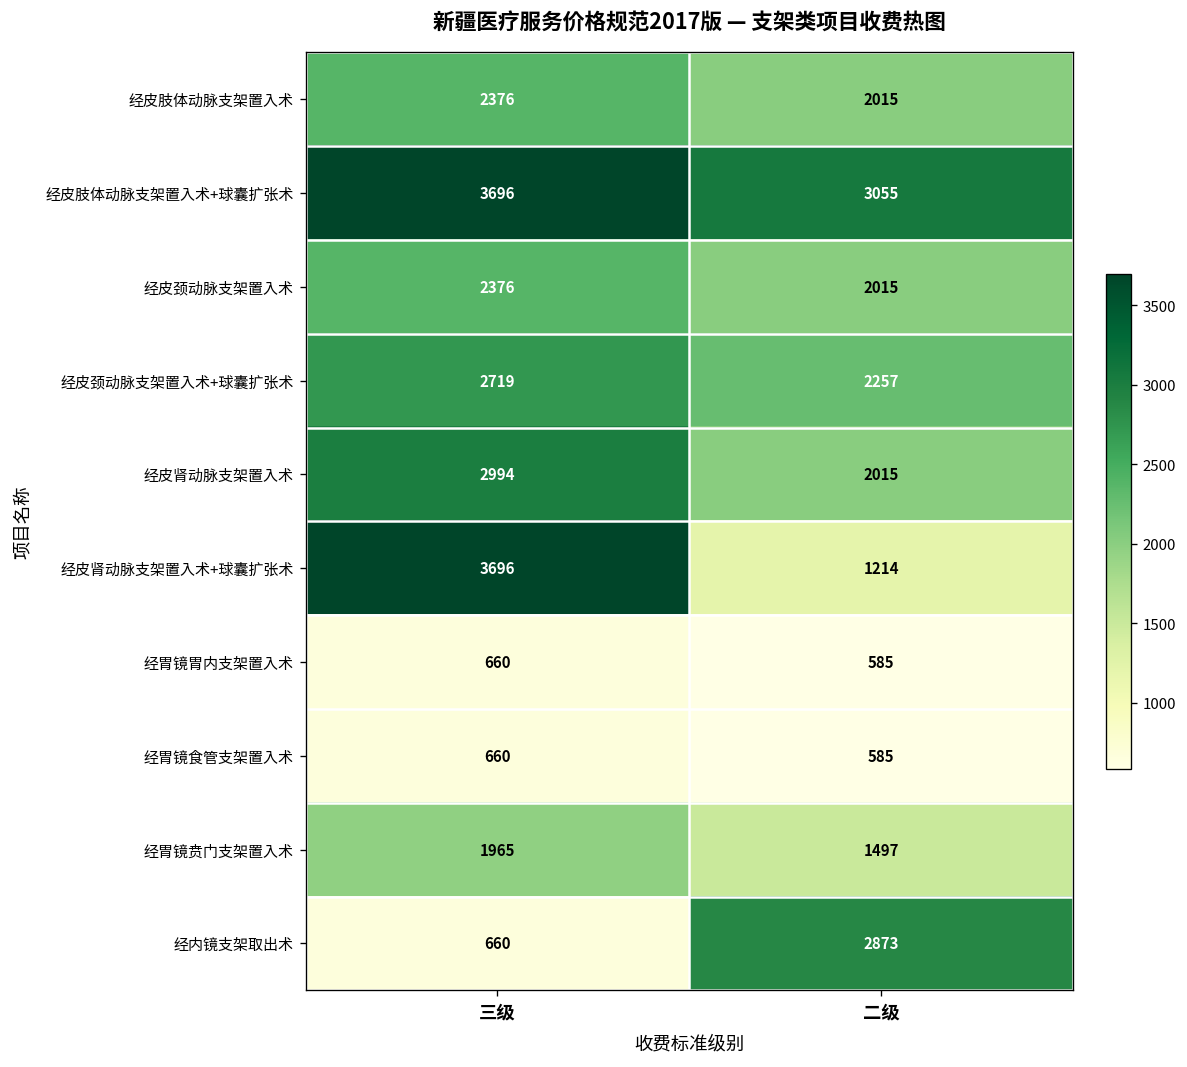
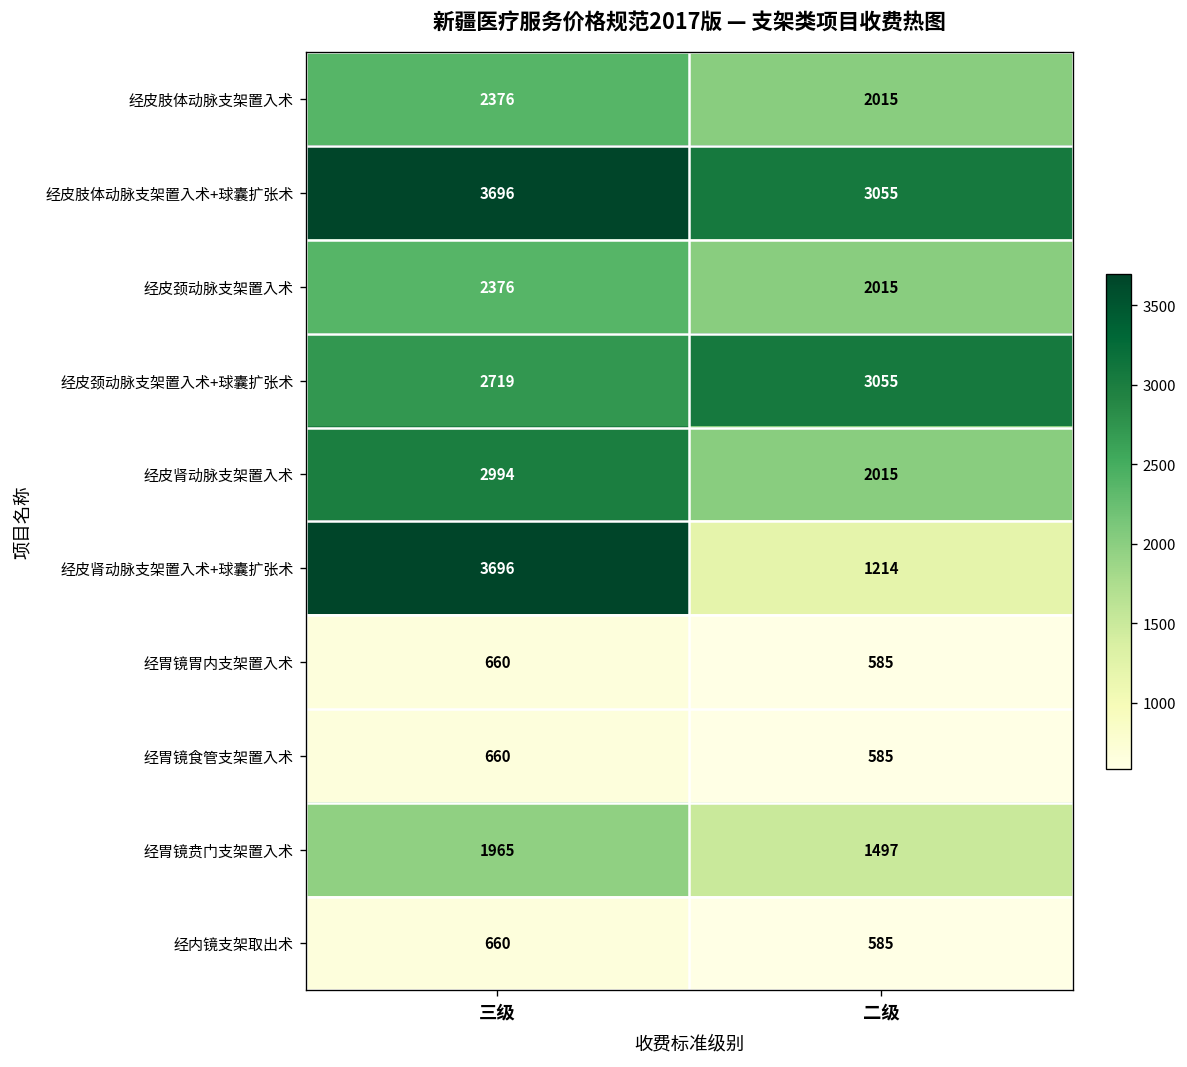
经皮颈动脉支架置入术+球囊扩张术, 二级: 2257 -> 3055
经内镜支架取出术, 二级: 2873 -> 585
